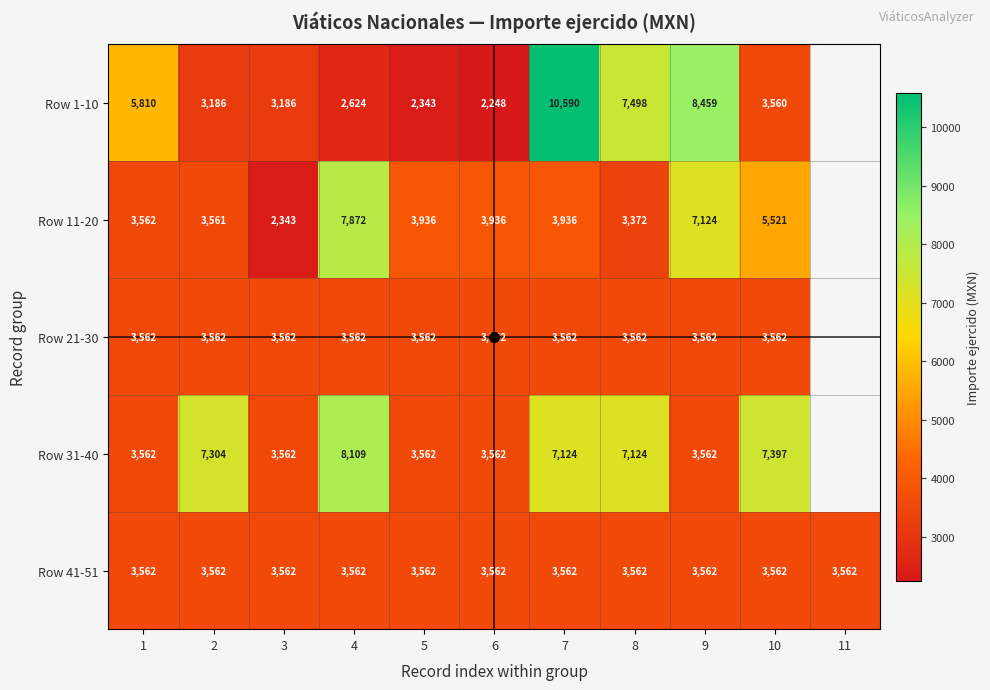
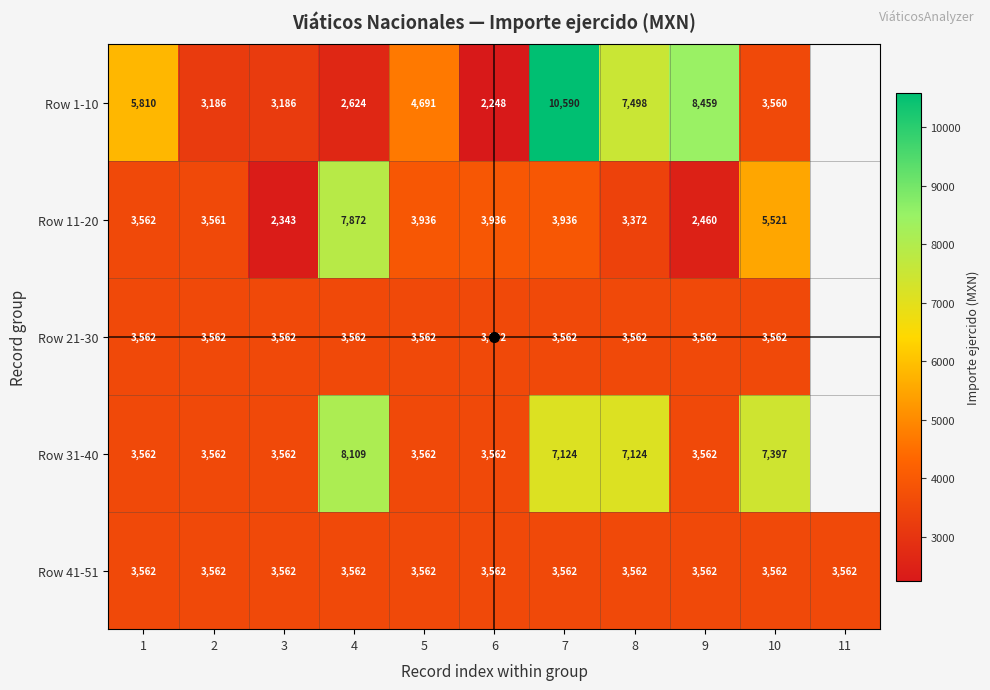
Row 1-10, 5: 2,343 -> 4,691
Row 11-20, 9: 7,124 -> 2,460
Row 31-40, 2: 7,304 -> 3,562
